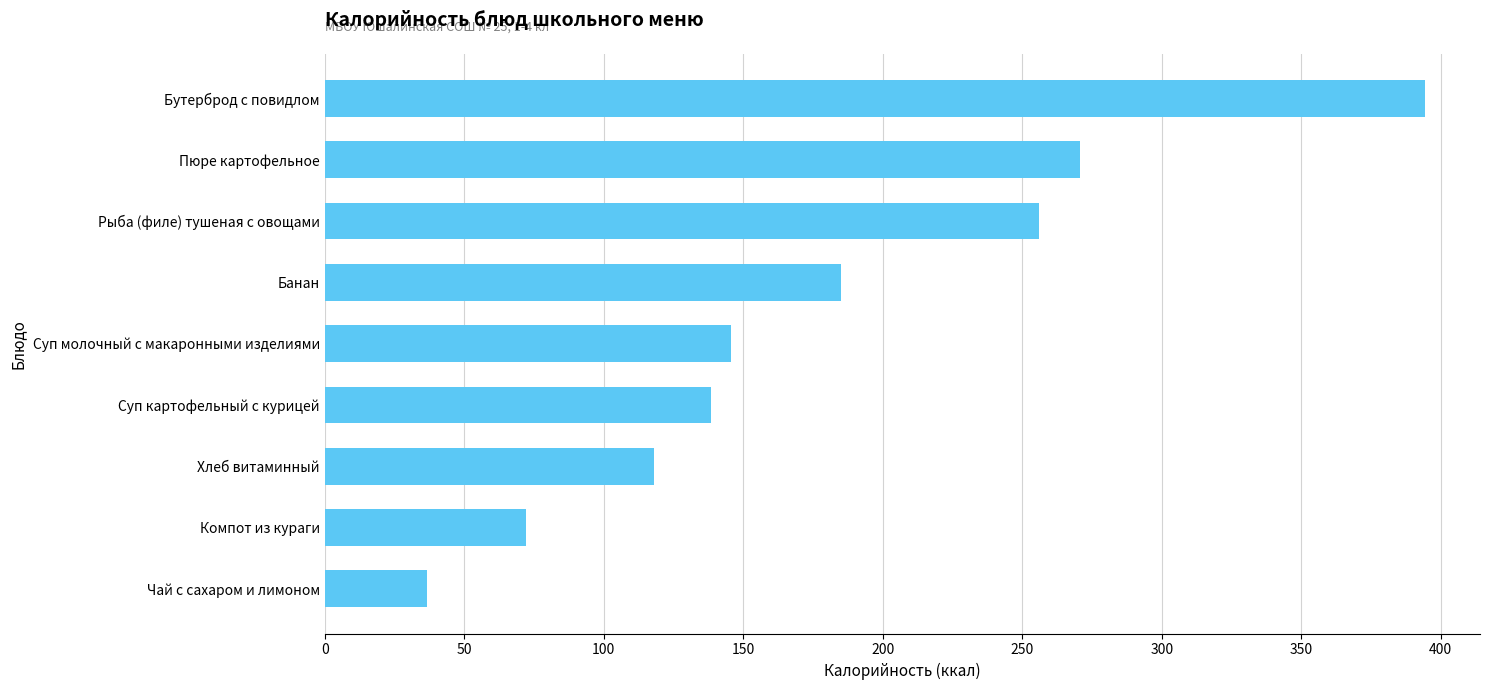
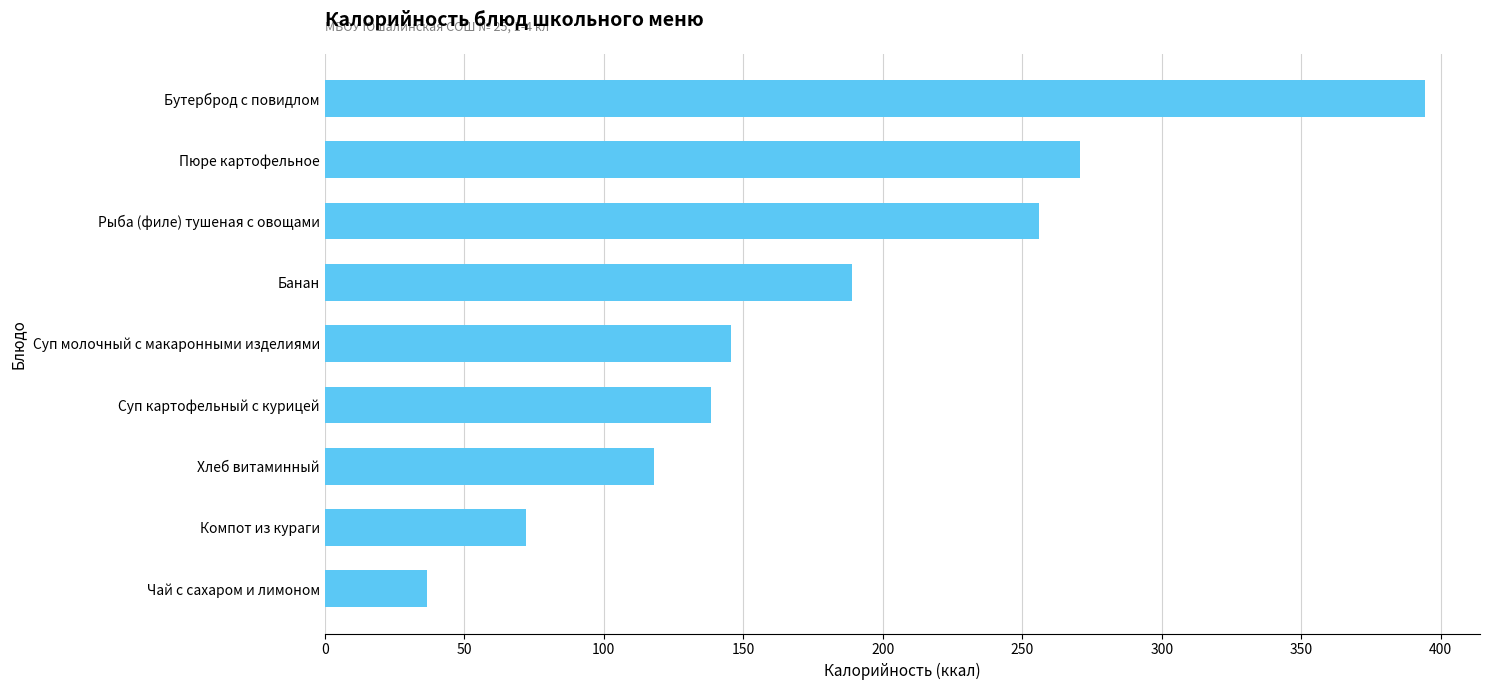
Банан: 185 -> 189
